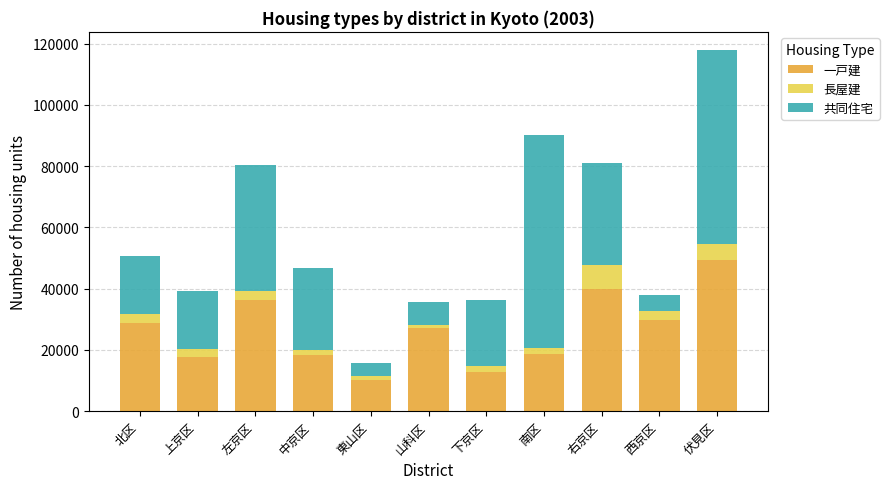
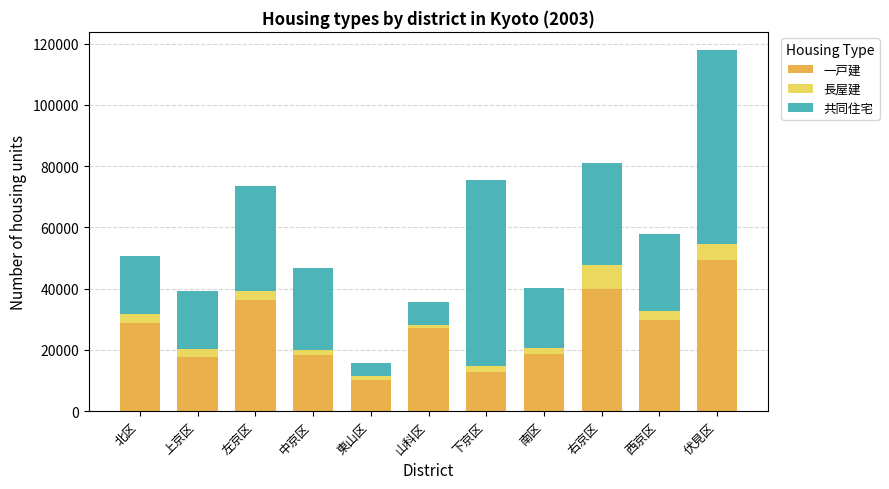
共同住宅, 左京区: 41000 -> 34000
共同住宅, 下京区: 22000 -> 61000
共同住宅, 南区: 70000 -> 20000
共同住宅, 西京区: 5000 -> 25000
